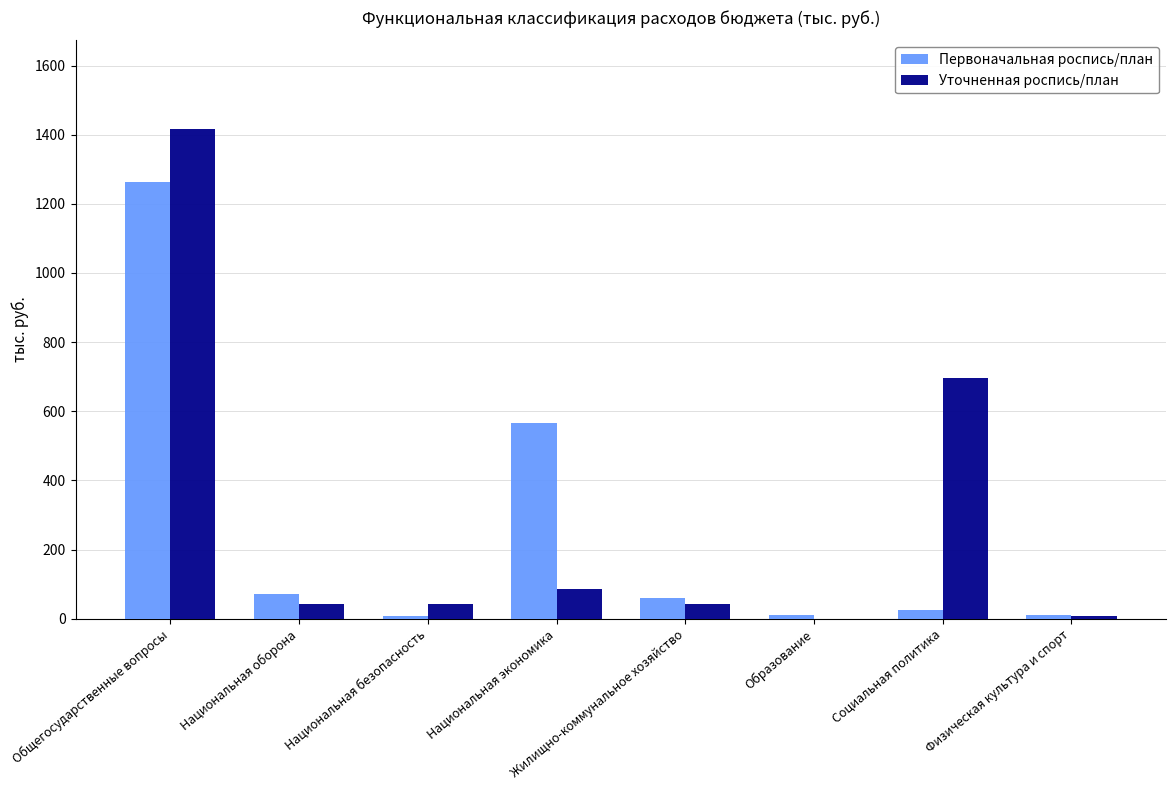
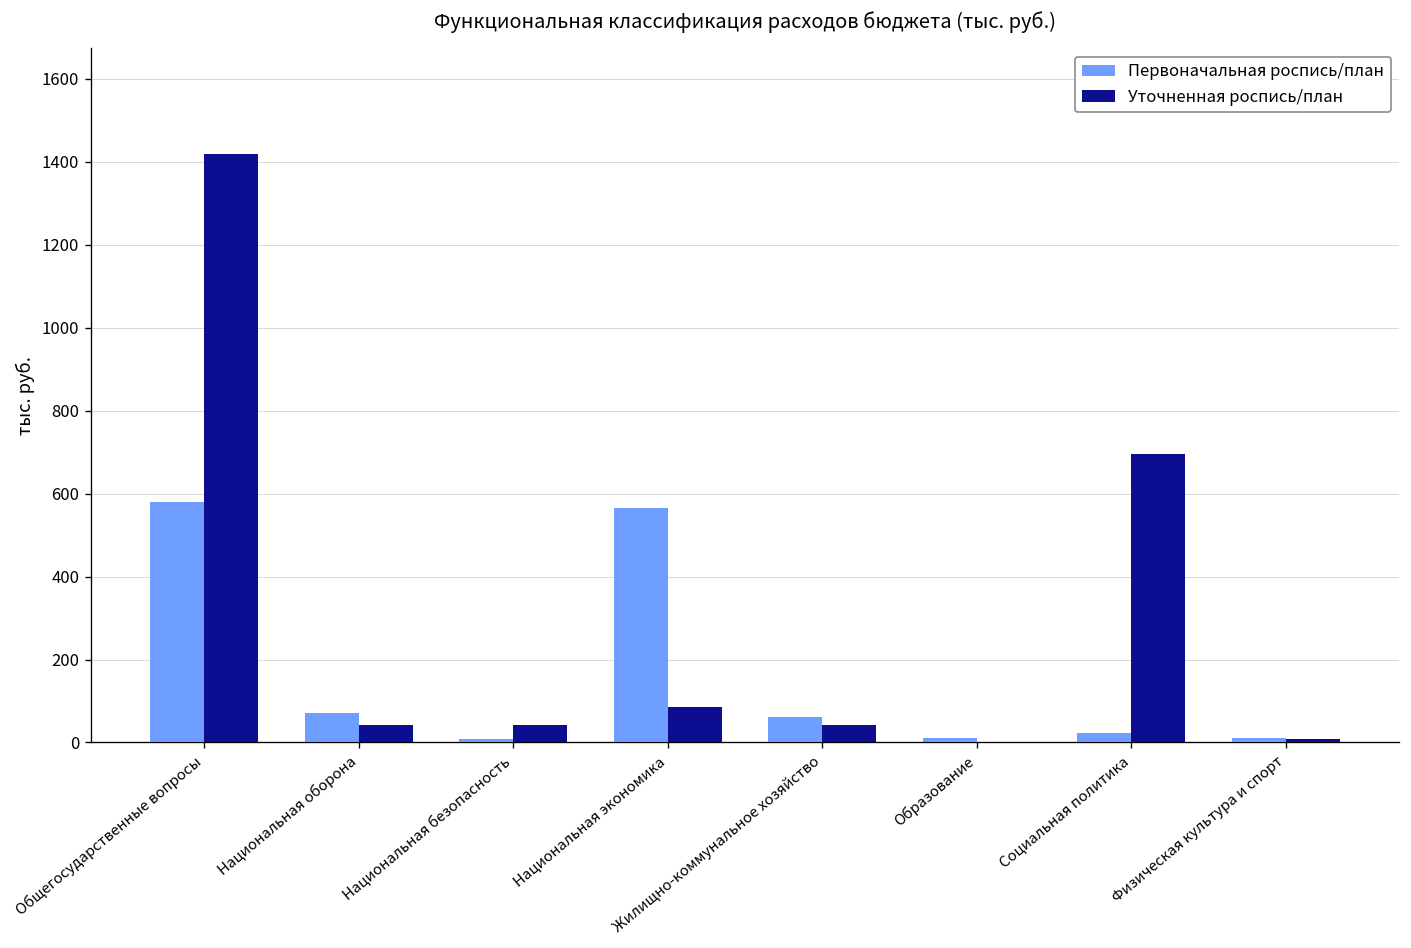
Первоначальная роспись/план, Общегосударственные вопросы: 1260 -> 580
